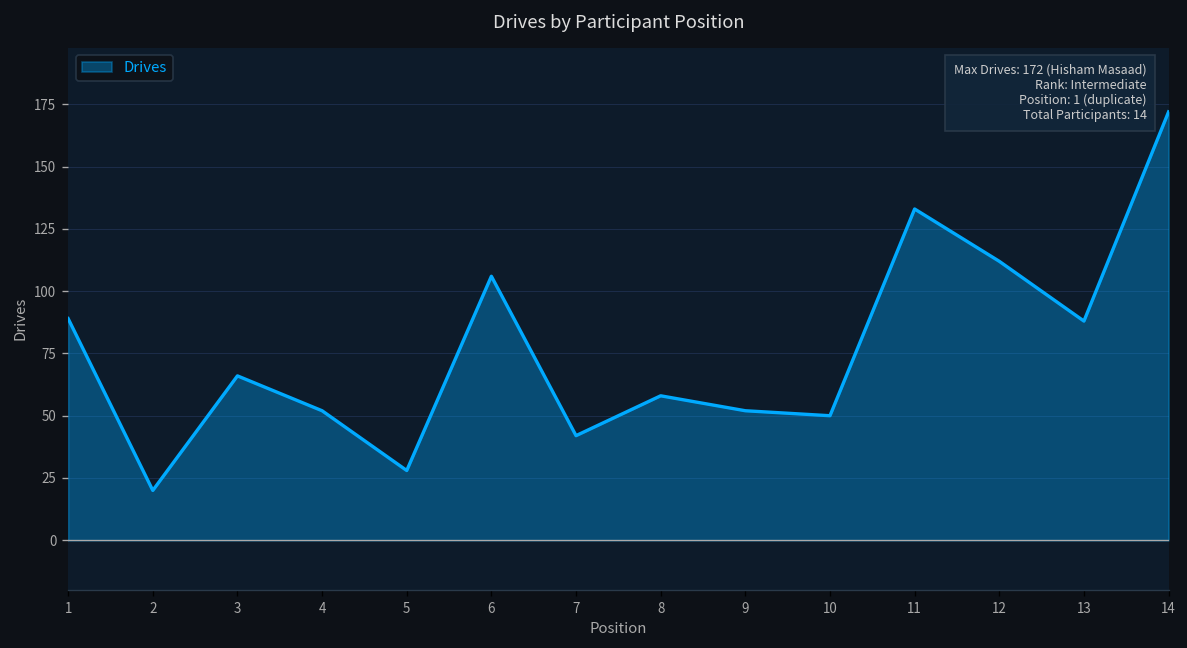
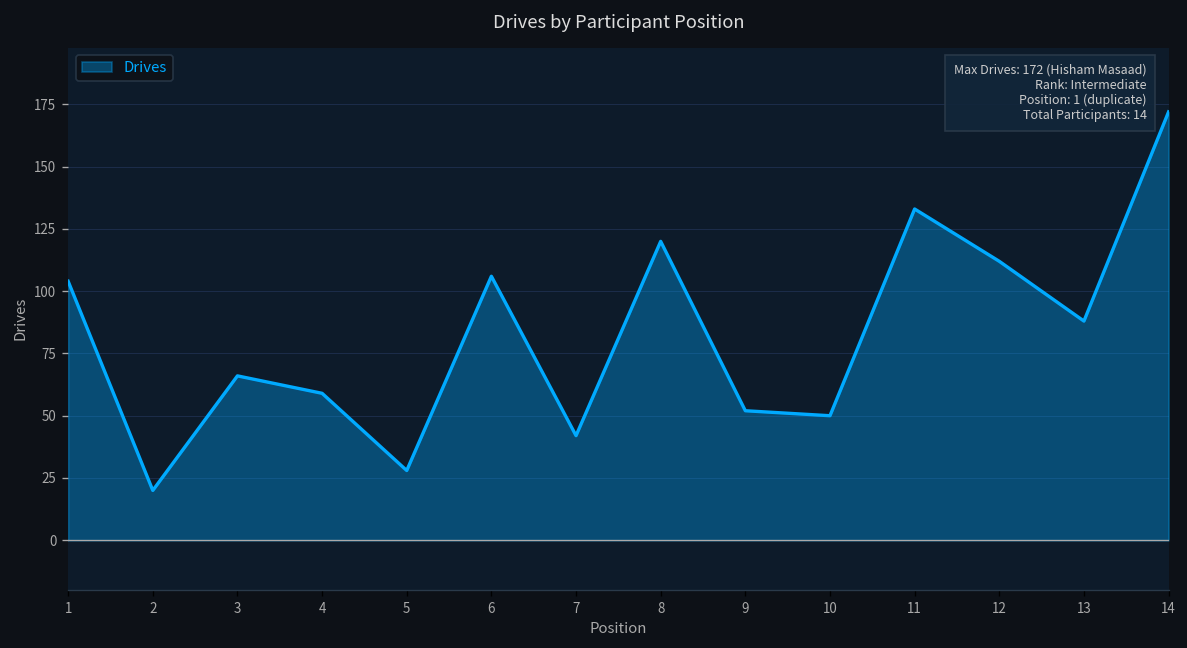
1: 89 -> 104
4: 52 -> 59
8: 58 -> 120
